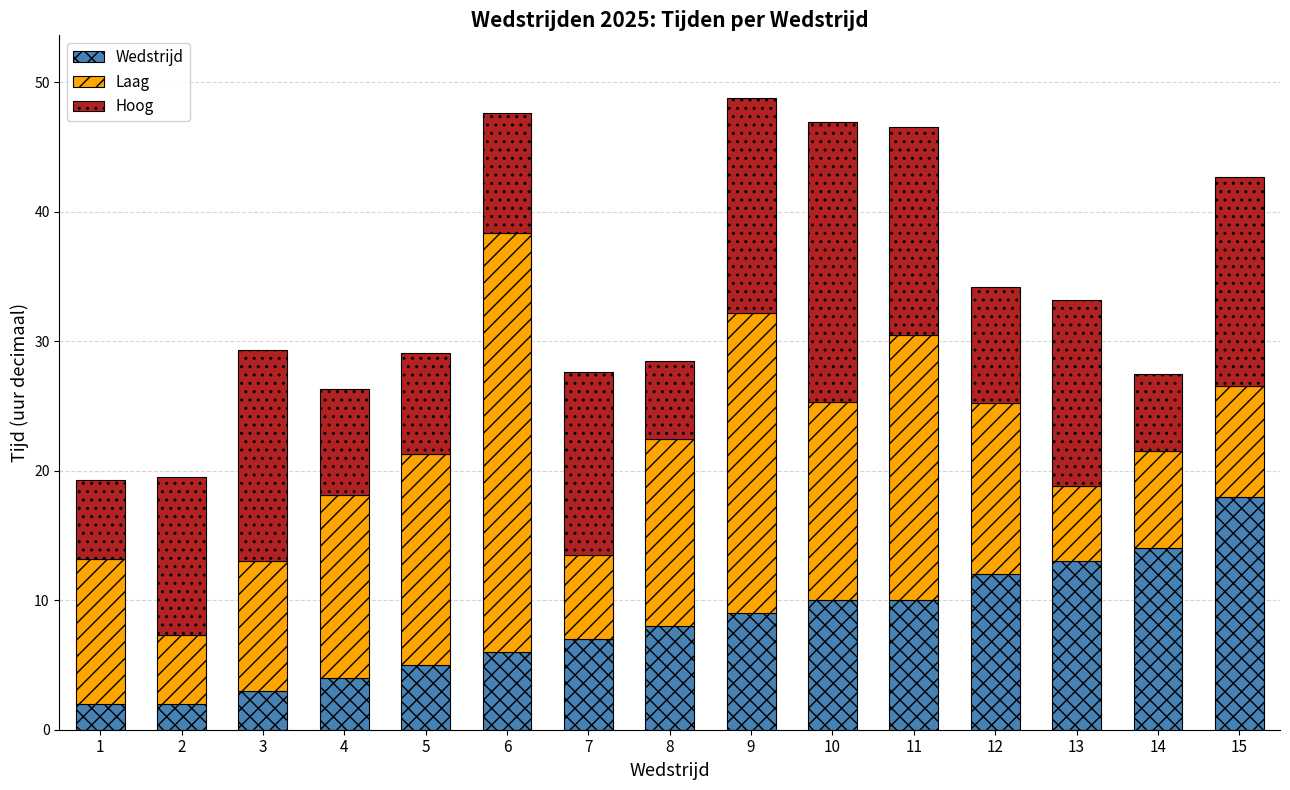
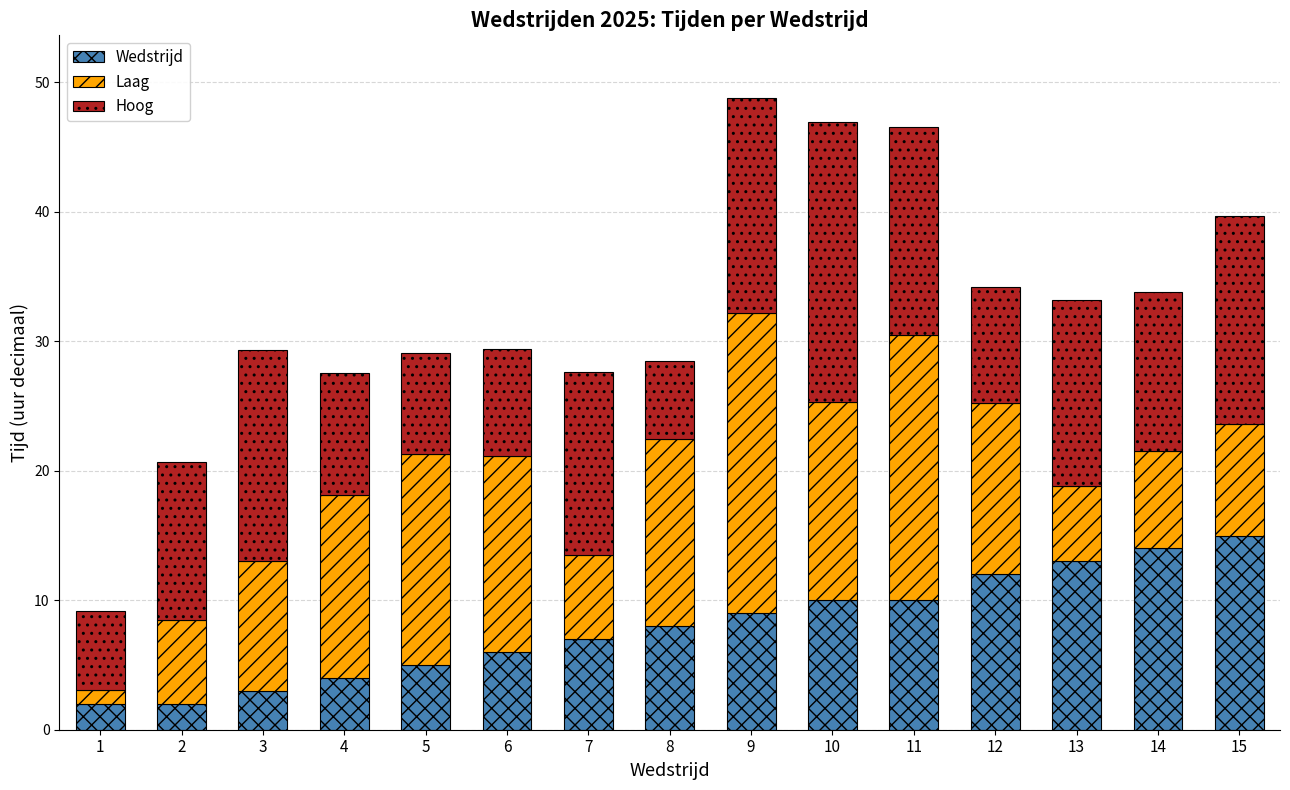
Laag, 1: 11.2 -> 1.0
Laag, 2: 5.3 -> 6.5
Hoog, 4: 8.2 -> 9.4
Laag, 6: 32.4 -> 15.1
Hoog, 6: 9.2 -> 8.3
Hoog, 14: 5.9 -> 12.2
Wedstrijd, 15: 18 -> 15
